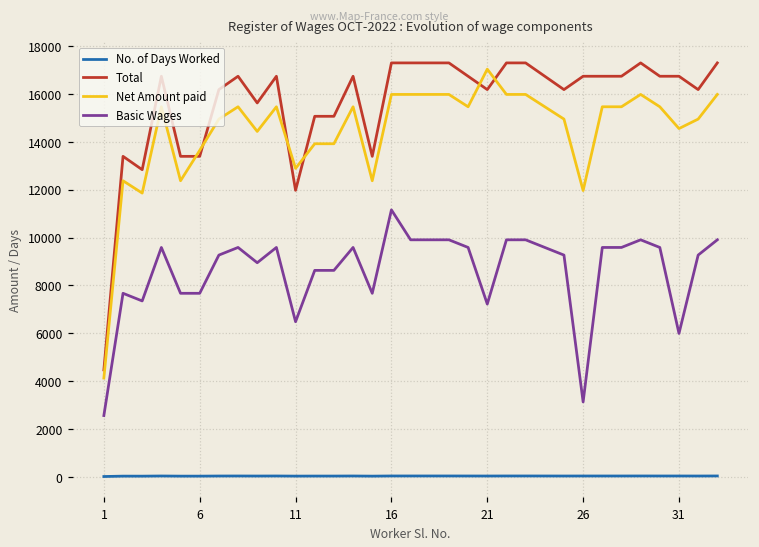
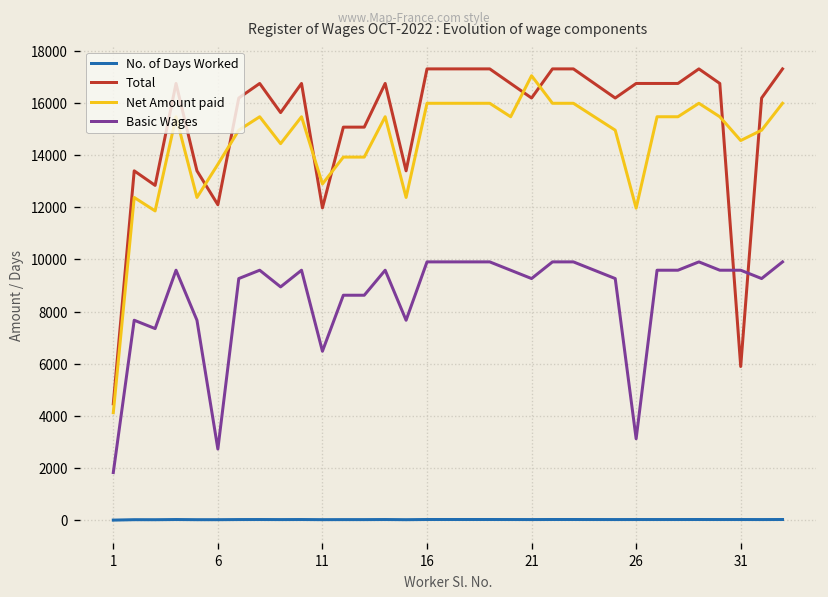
Basic Wages, 1: 2600 -> 1800
Total, 6: 13400 -> 12100
Basic Wages, 6: 7700 -> 2700
Basic Wages, 16: 11200 -> 9900
Basic Wages, 21: 7200 -> 9300
Total, 31: 16700 -> 5900
Basic Wages, 31: 6000 -> 9600
